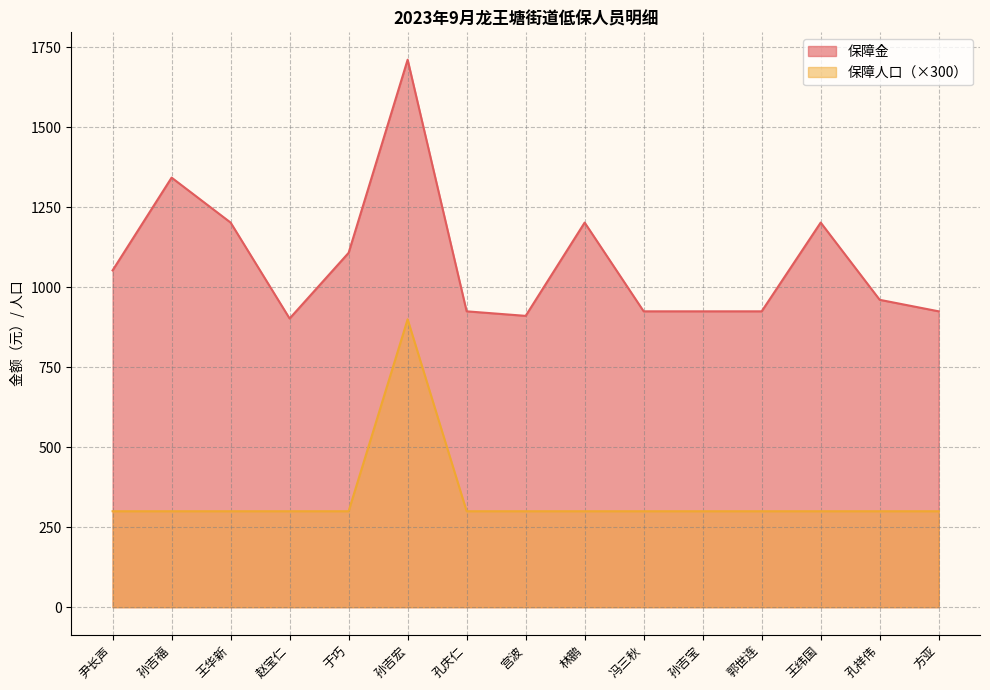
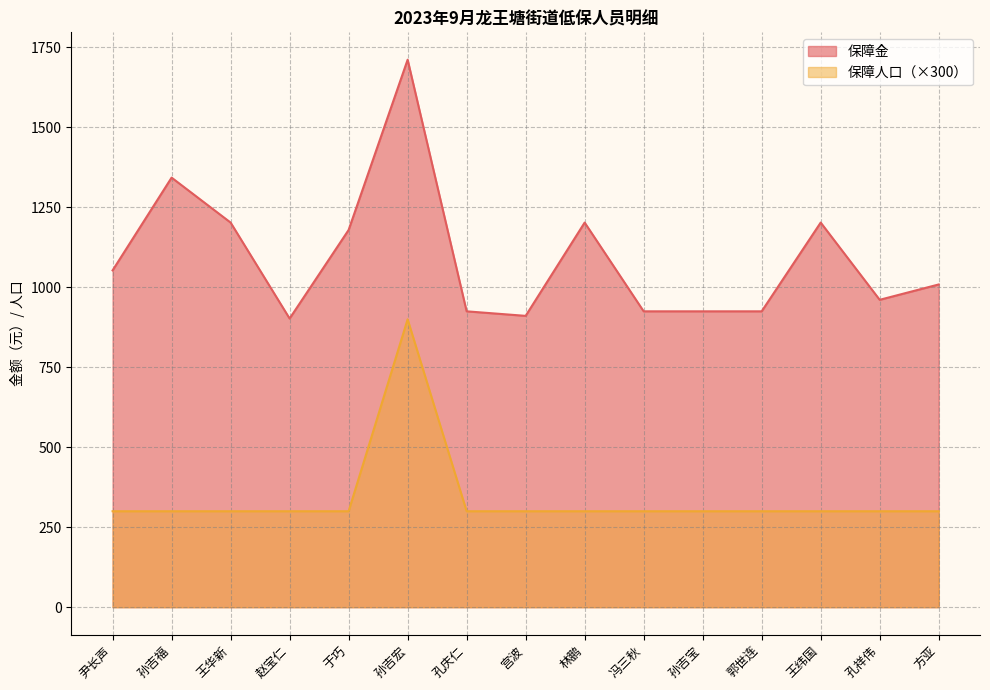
保障金, 于巧: 1110 -> 1180
保障金, 方亚: 930 -> 1010
